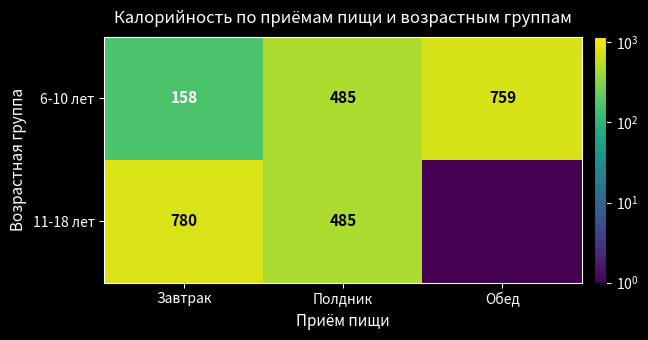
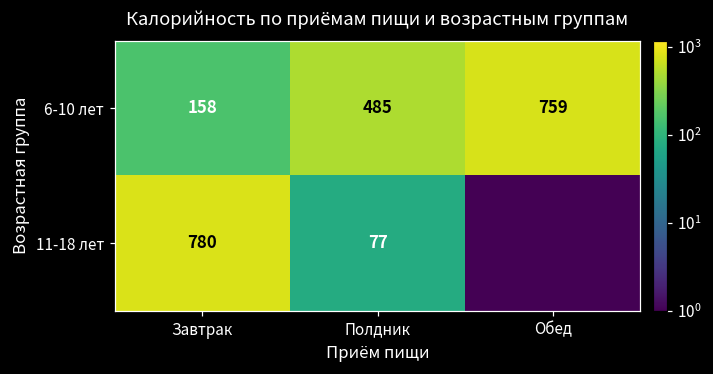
11-18 лет, Полдник: 485 -> 77
